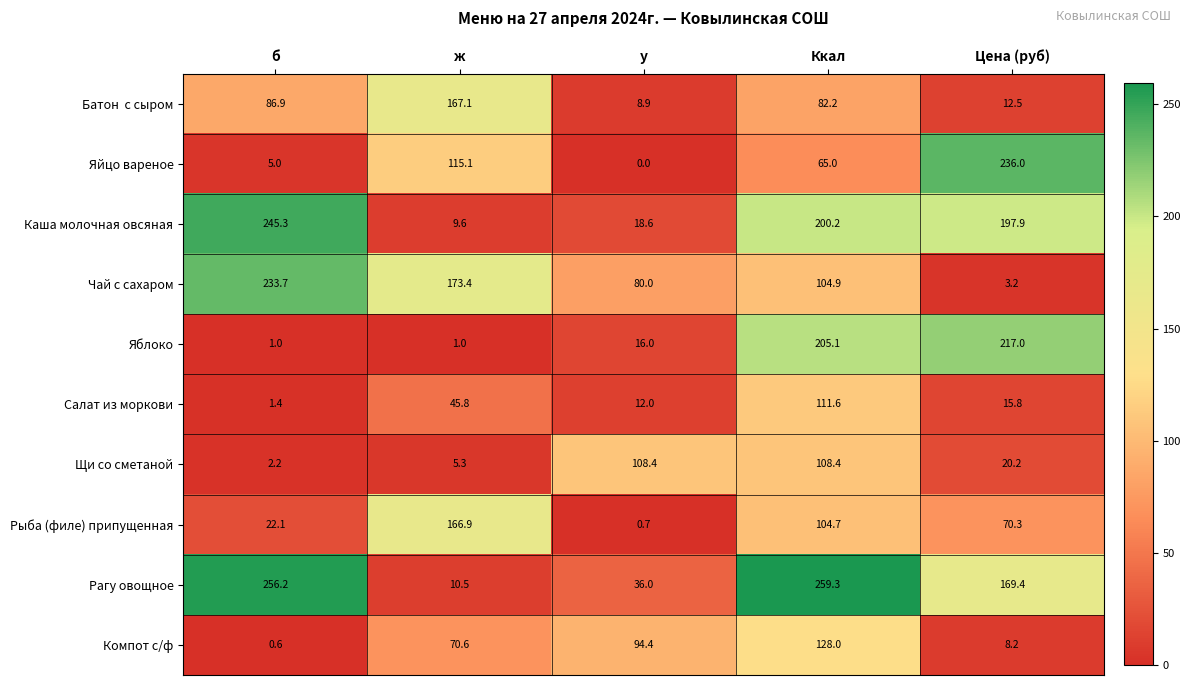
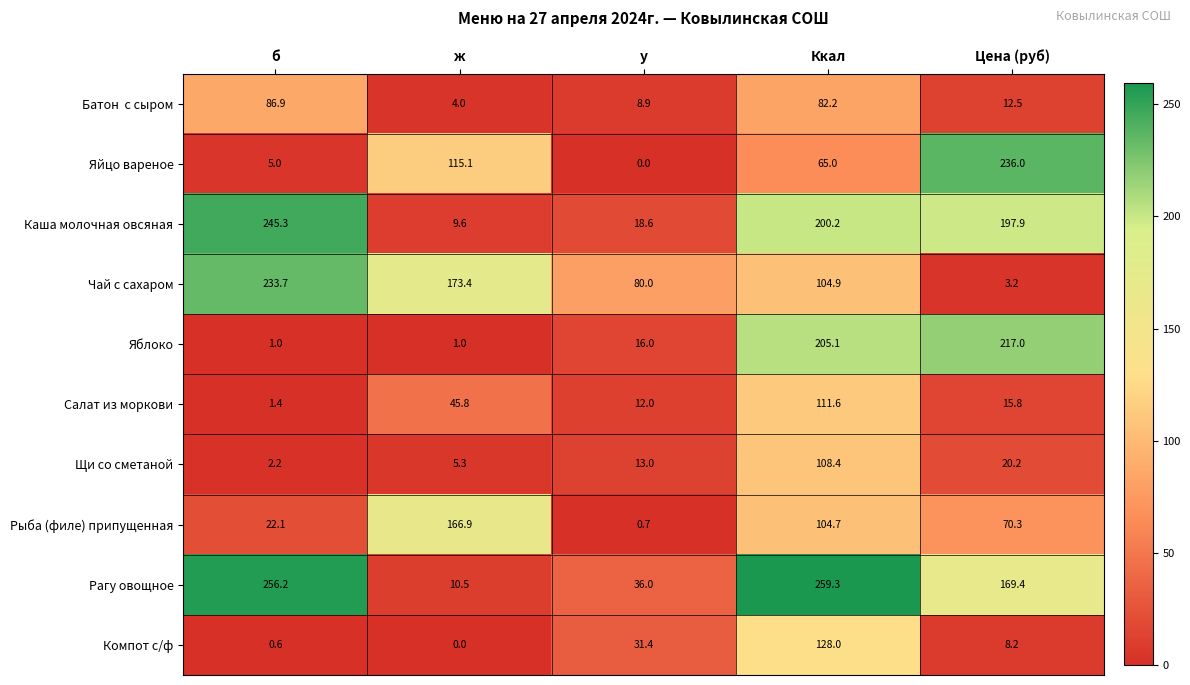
Батон с сыром, ж: 167.1 -> 4.0
Щи со сметаной, у: 108.4 -> 13.0
Компот с/ф, ж: 70.6 -> 0.0
Компот с/ф, у: 94.4 -> 31.4
